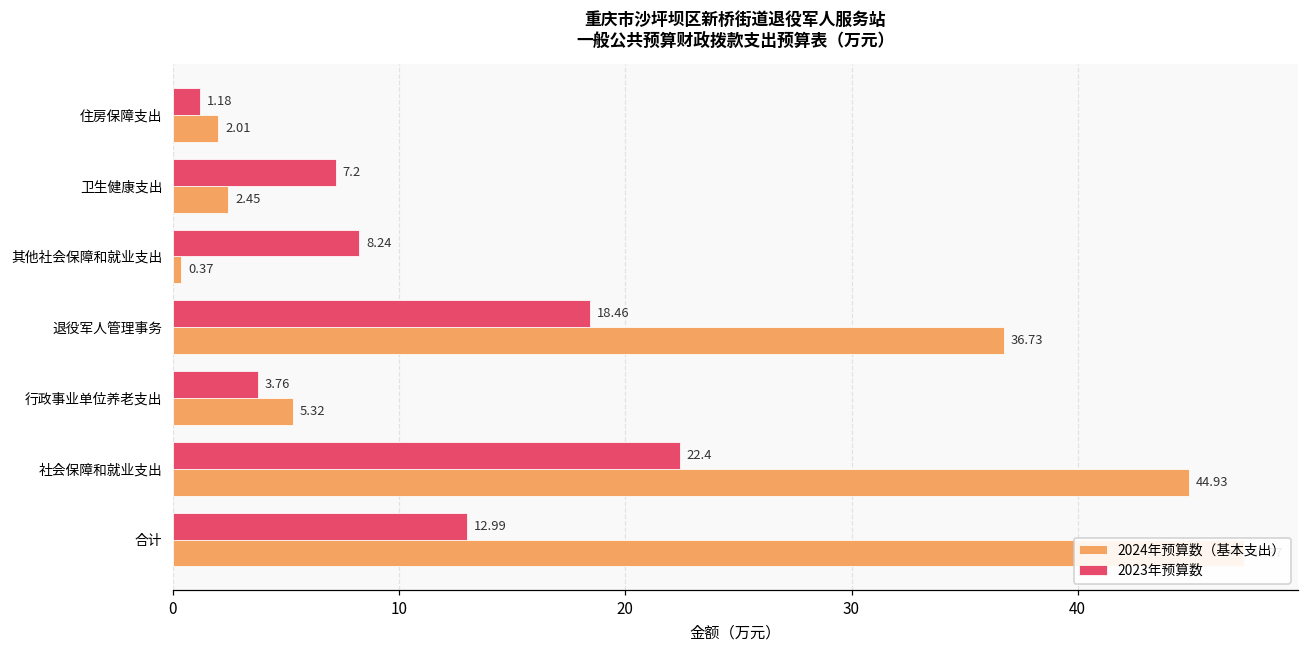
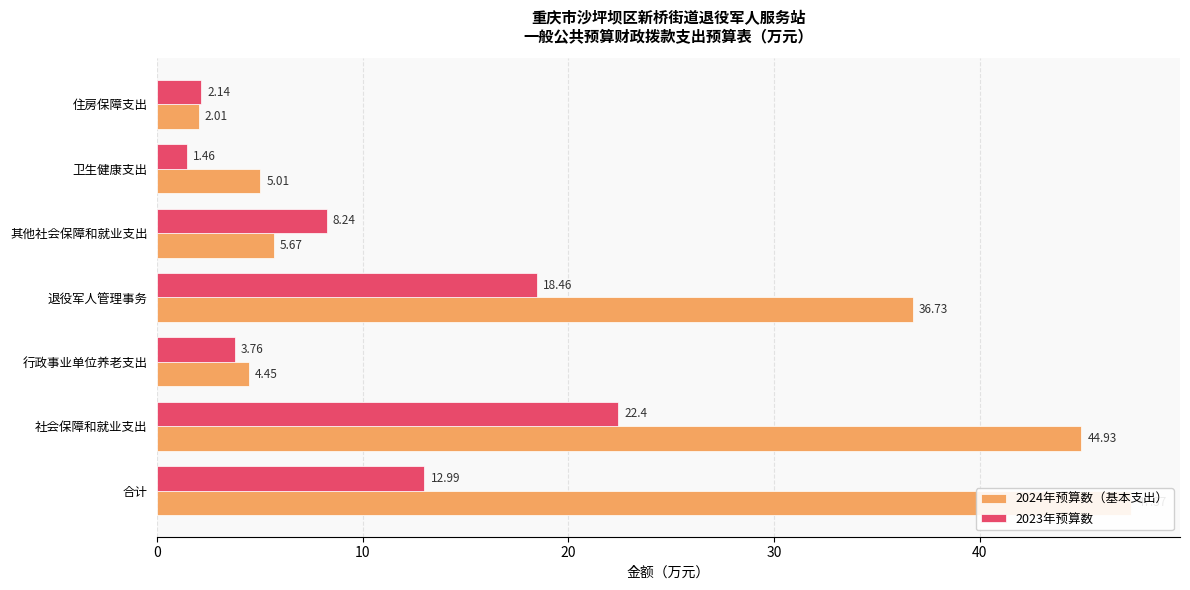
2023年预算数, 住房保障支出: 1.18 -> 2.14
2023年预算数, 卫生健康支出: 7.2 -> 1.46
2024年预算数（基本支出）, 卫生健康支出: 2.45 -> 5.01
2024年预算数（基本支出）, 其他社会保障和就业支出: 0.37 -> 5.67
2024年预算数（基本支出）, 行政事业单位养老支出: 5.32 -> 4.45
